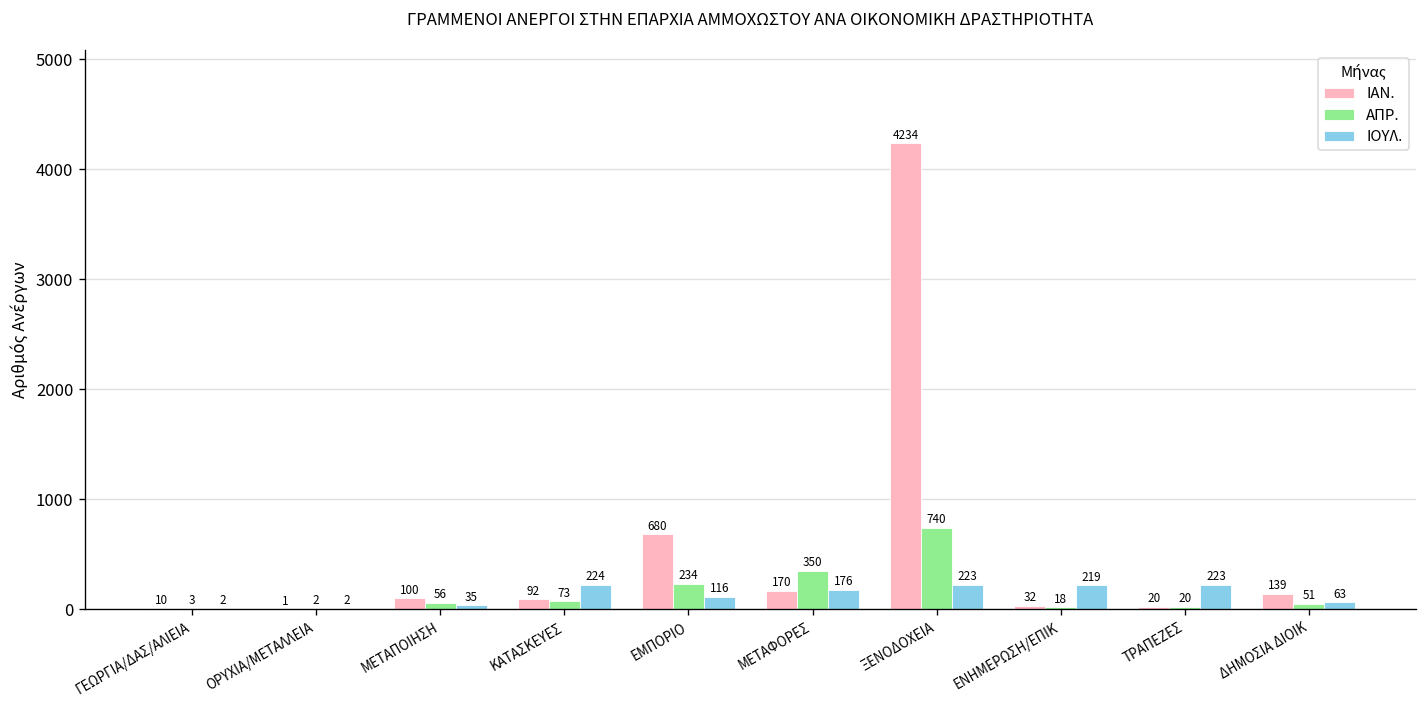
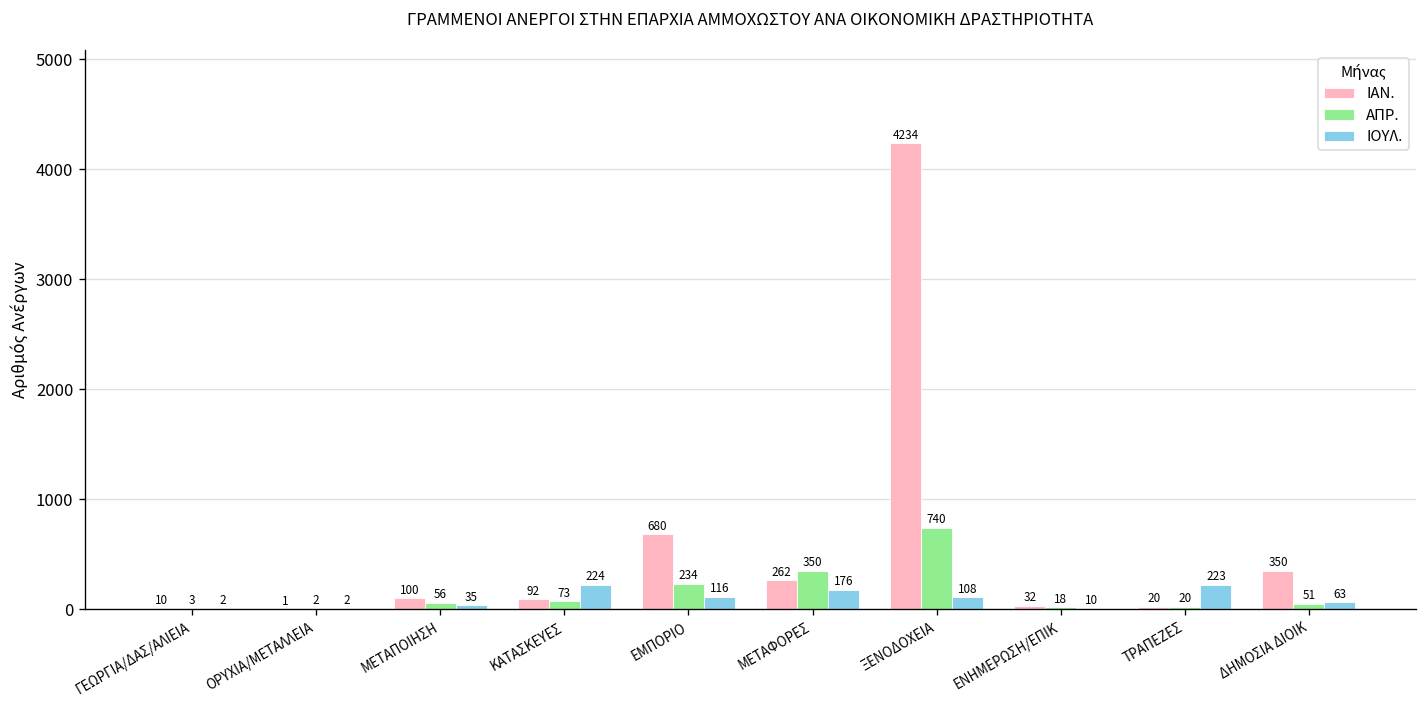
ΙΑΝ., ΜΕΤΑΦΟΡΕΣ: 170 -> 262
ΙΟΥΛ., ΞΕΝΟΔΟΧΕΙΑ: 223 -> 108
ΙΟΥΛ., ΕΝΗΜΕΡΩΣΗ/ΕΠΙΚ: 219 -> 10
ΙΑΝ., ΔΗΜΟΣΙΑ ΔΙΟΙΚ: 139 -> 350
